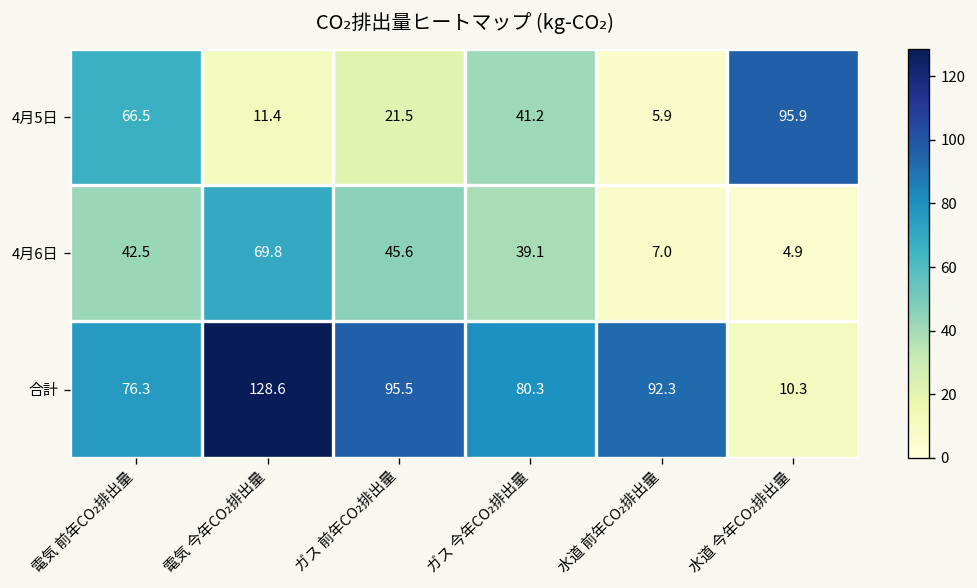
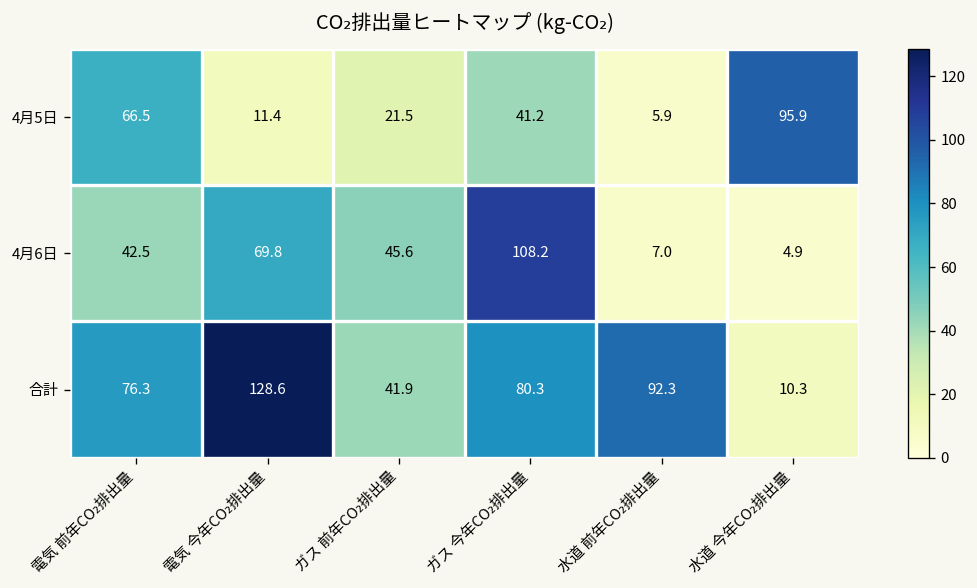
4月6日, ガス 今年CO₂排出量: 39.1 -> 108.2
合計, ガス 前年CO₂排出量: 95.5 -> 41.9
